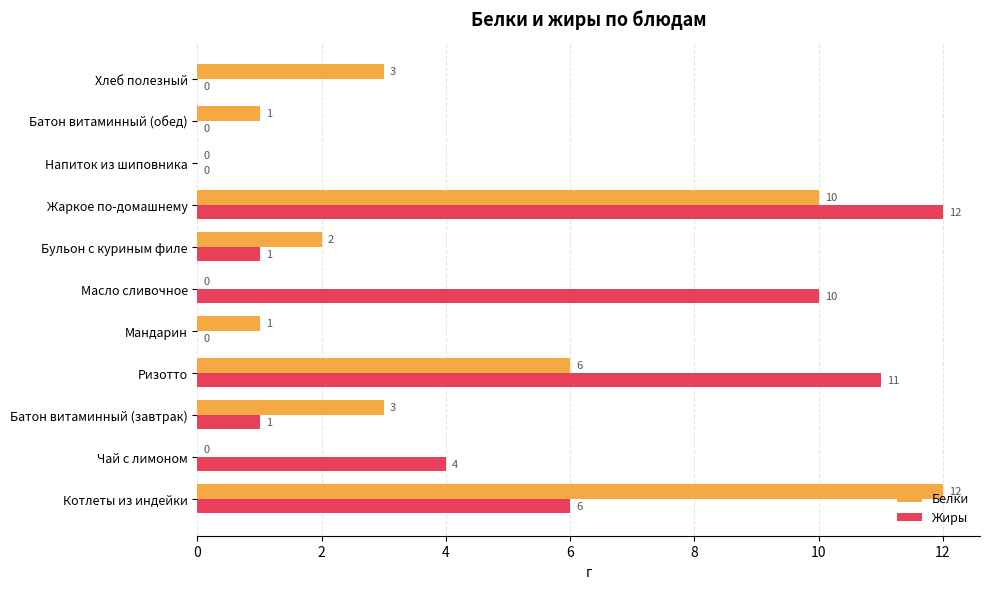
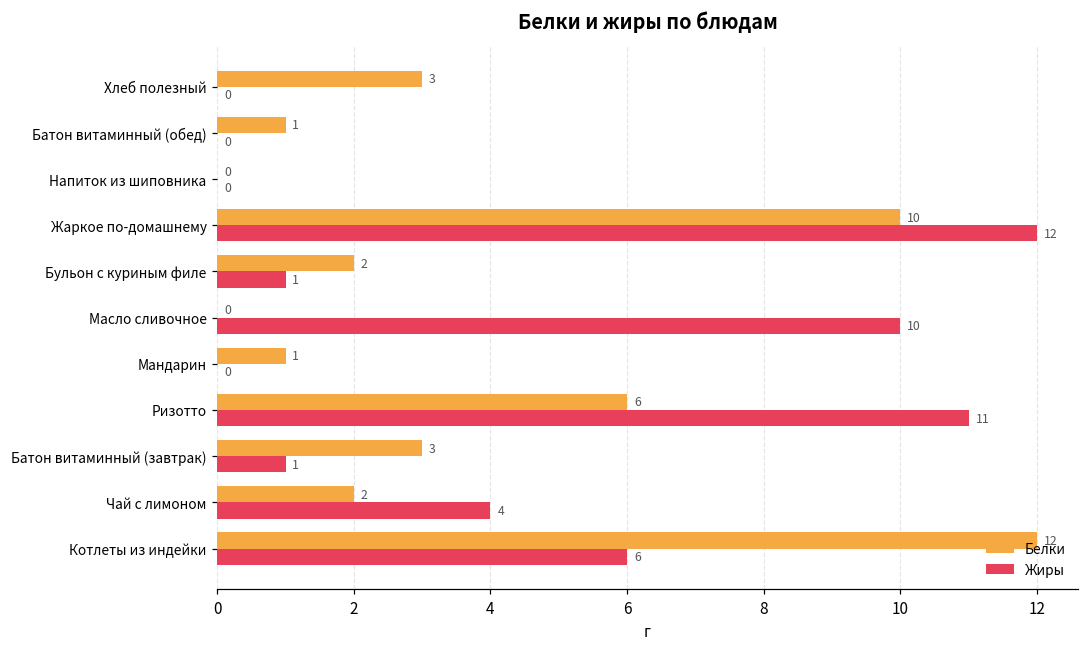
Белки, Чай с лимоном: 0 -> 2
